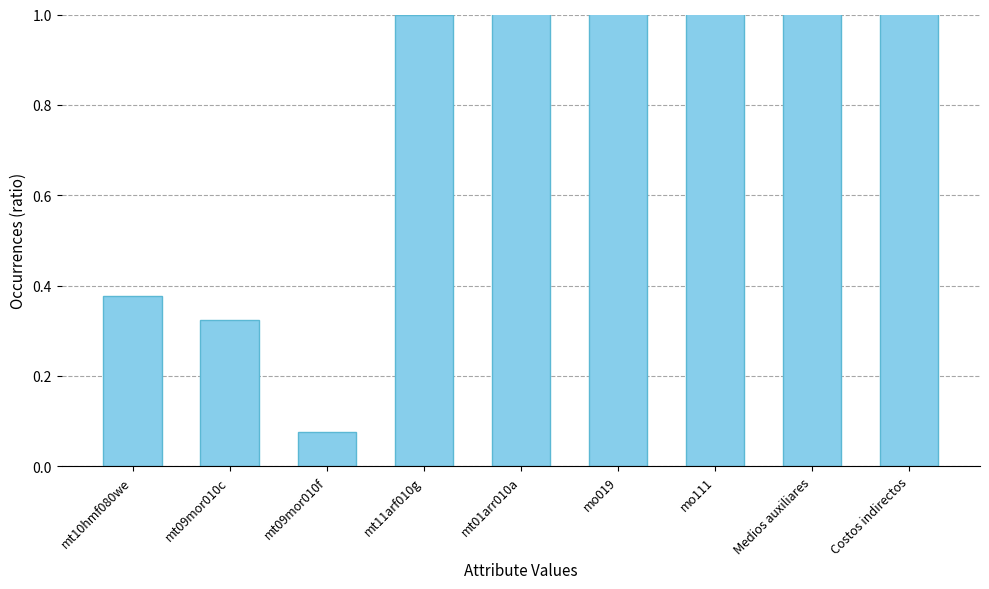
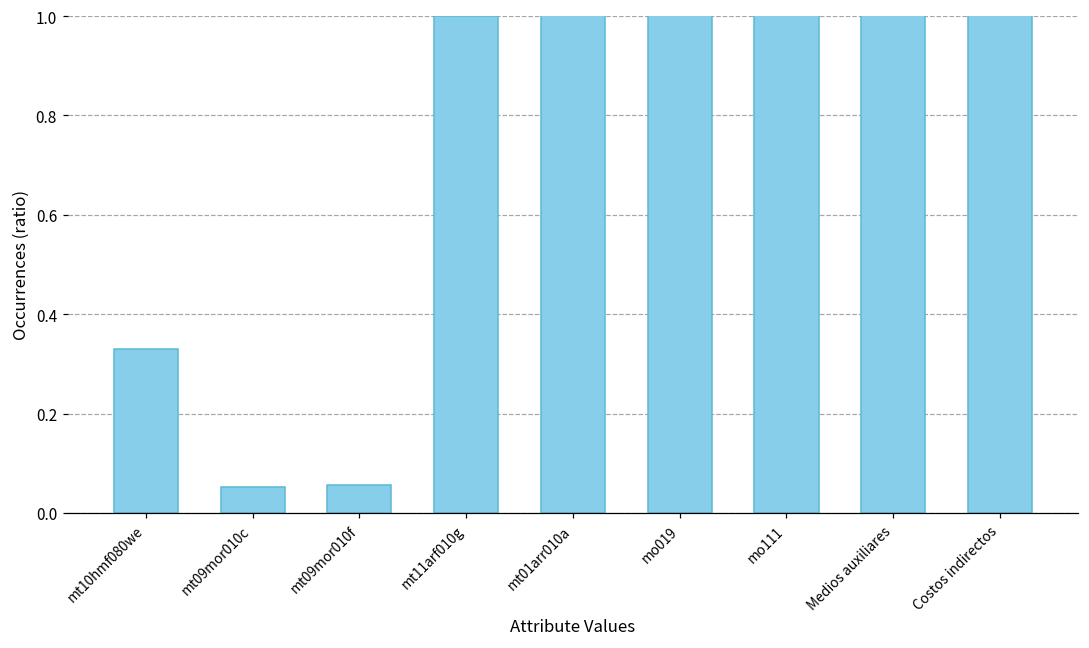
mt10hmf080we: 0.38 -> 0.33
mt09mor010c: 0.32 -> 0.05
mt09mor010f: 0.08 -> 0.06
